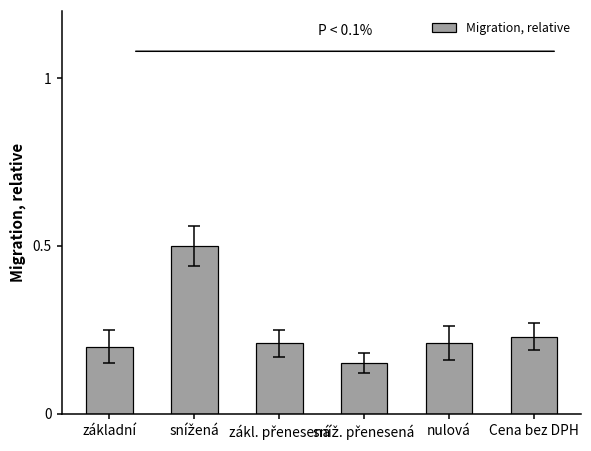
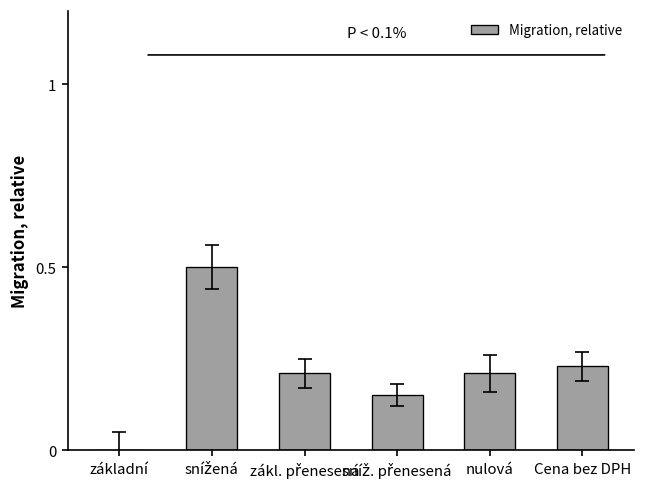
Migration, relative, základní: 0.2 -> 0.0
